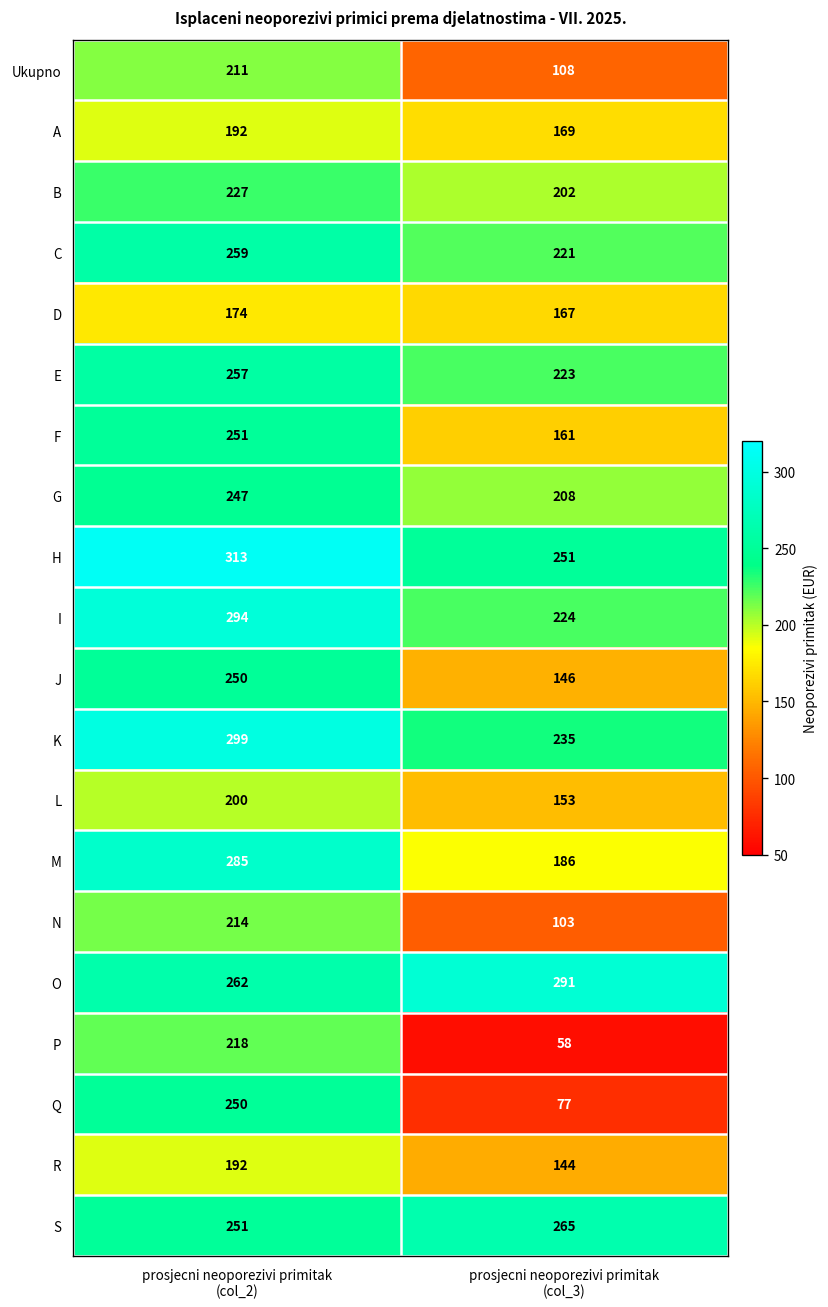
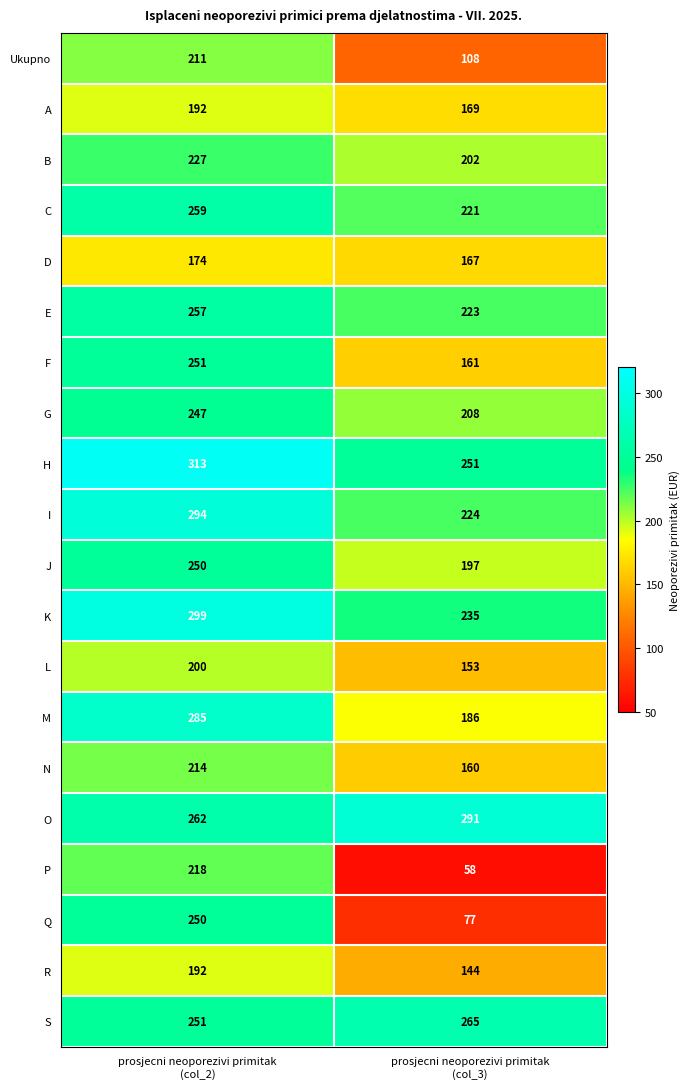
J, prosjecni neoporezivi primitak (col_3): 146 -> 197
N, prosjecni neoporezivi primitak (col_3): 103 -> 160
